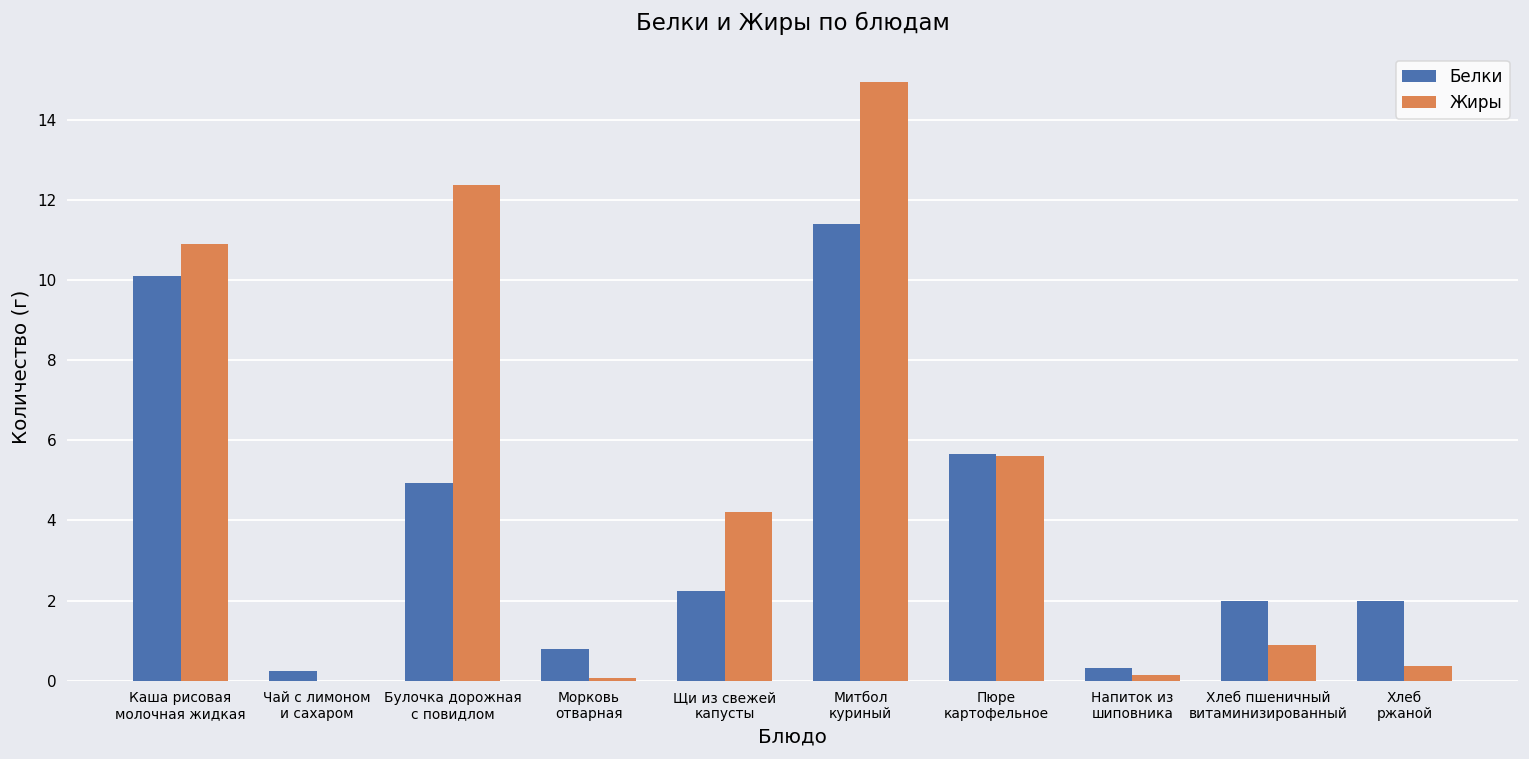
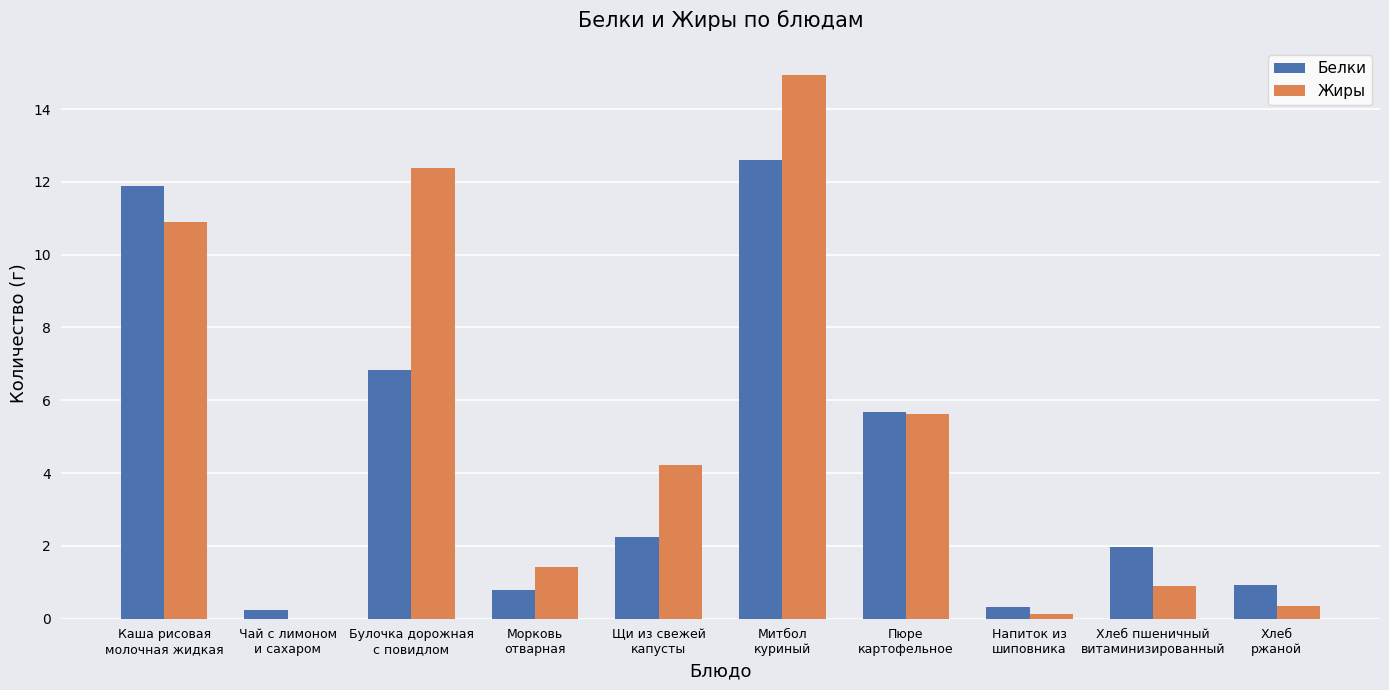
Белки, Каша рисовая молочная жидкая: 10.1 -> 11.9
Белки, Булочка дорожная с повидлом: 4.9 -> 6.8
Жиры, Морковь отварная: 0.1 -> 1.4
Белки, Митбол куриный: 11.4 -> 12.6
Белки, Хлеб ржаной: 2.0 -> 0.9
